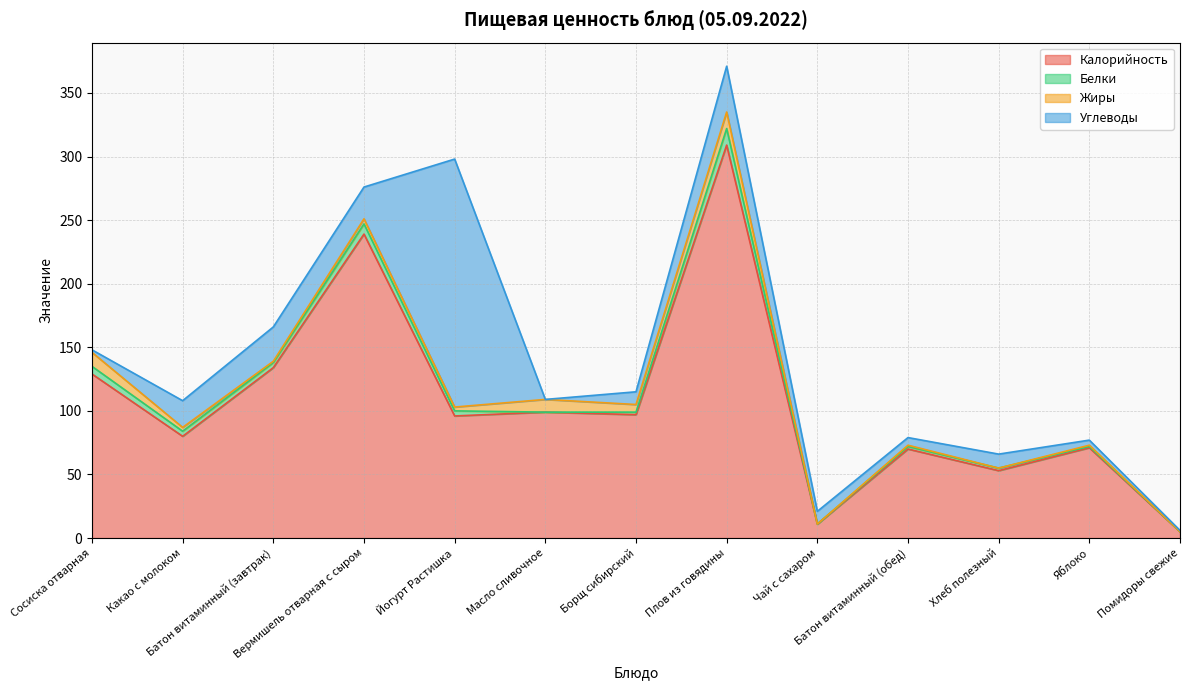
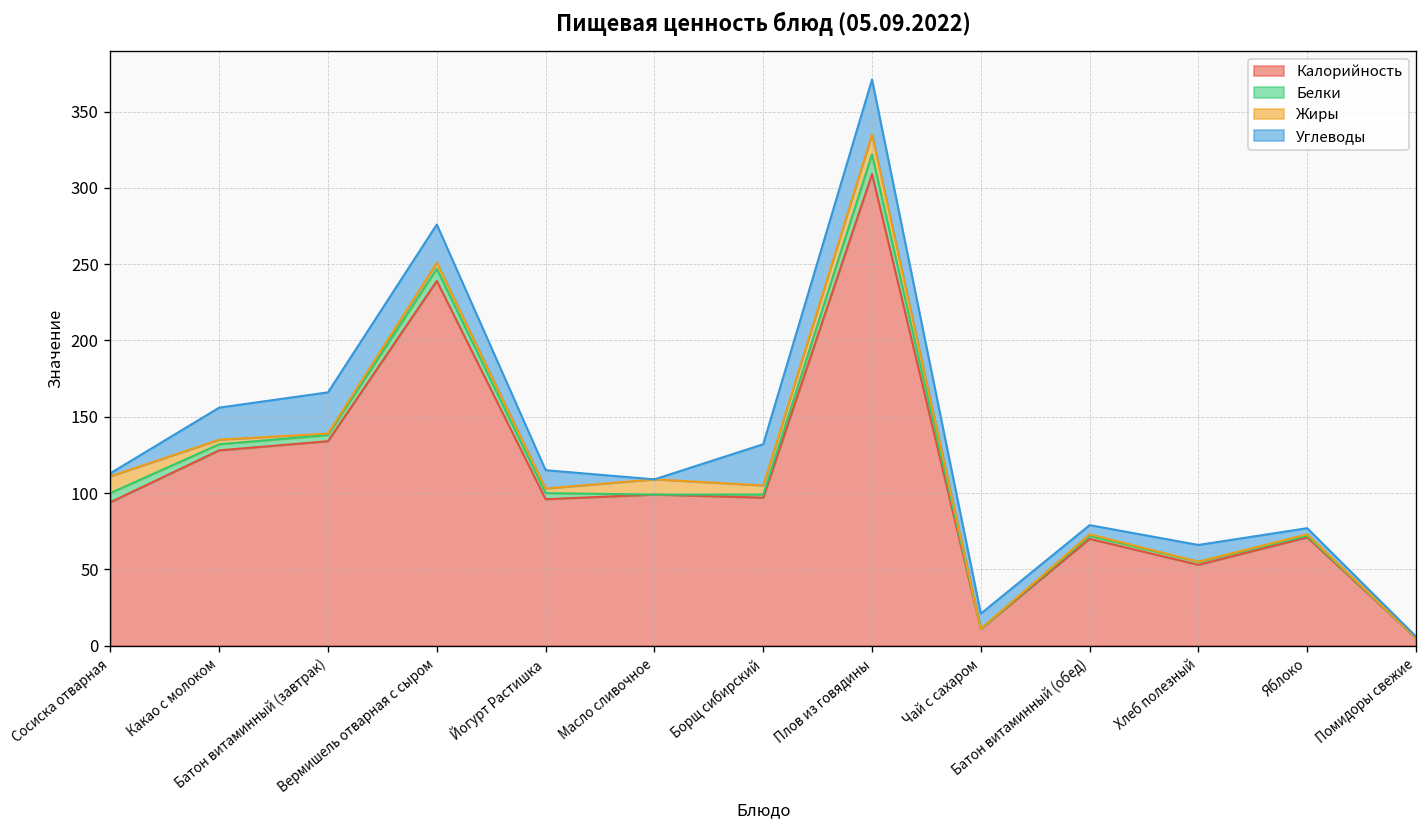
Калорийность, Сосиска отварная: 129 -> 94
Калорийность, Какао с молоком: 80 -> 128
Углеводы, Йогурт Растишка: 195 -> 12
Углеводы, Борщ сибирский: 10 -> 27
